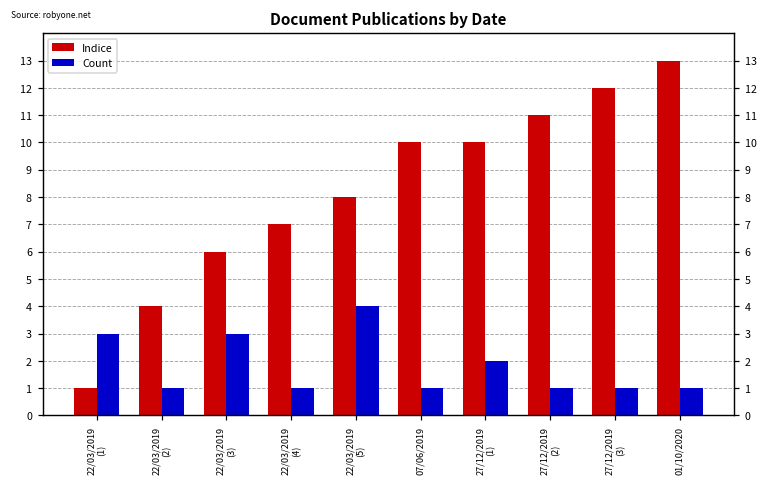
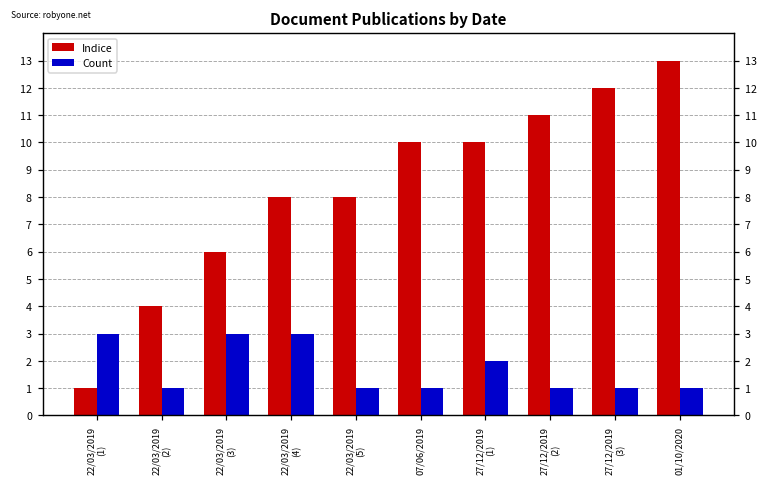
Indice, 22/03/2019 (4): 7 -> 8
Count, 22/03/2019 (4): 1 -> 3
Count, 22/03/2019 (5): 4 -> 1
